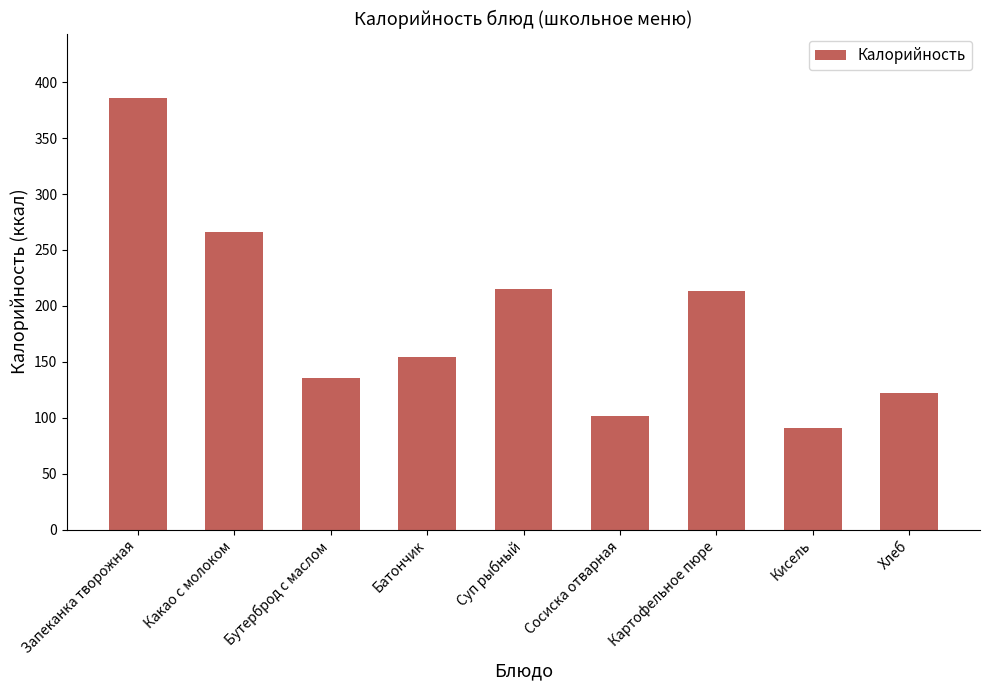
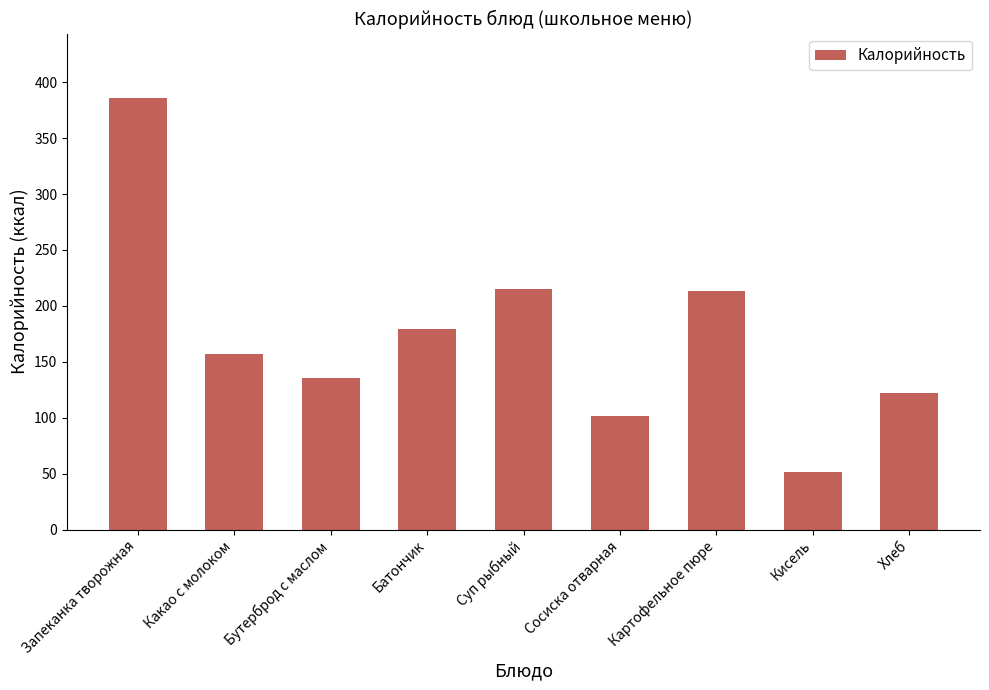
Какао с молоком: 266 -> 157
Батончик: 154 -> 179
Кисель: 91 -> 52
